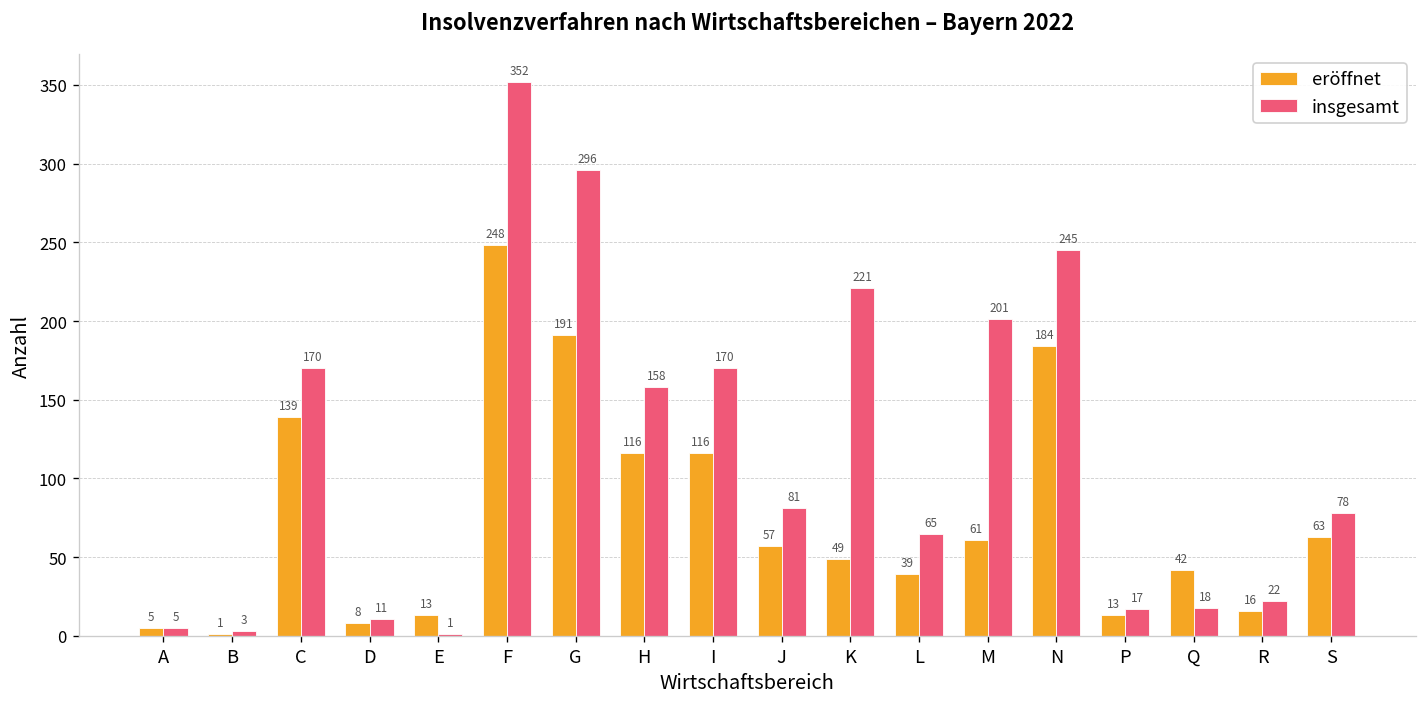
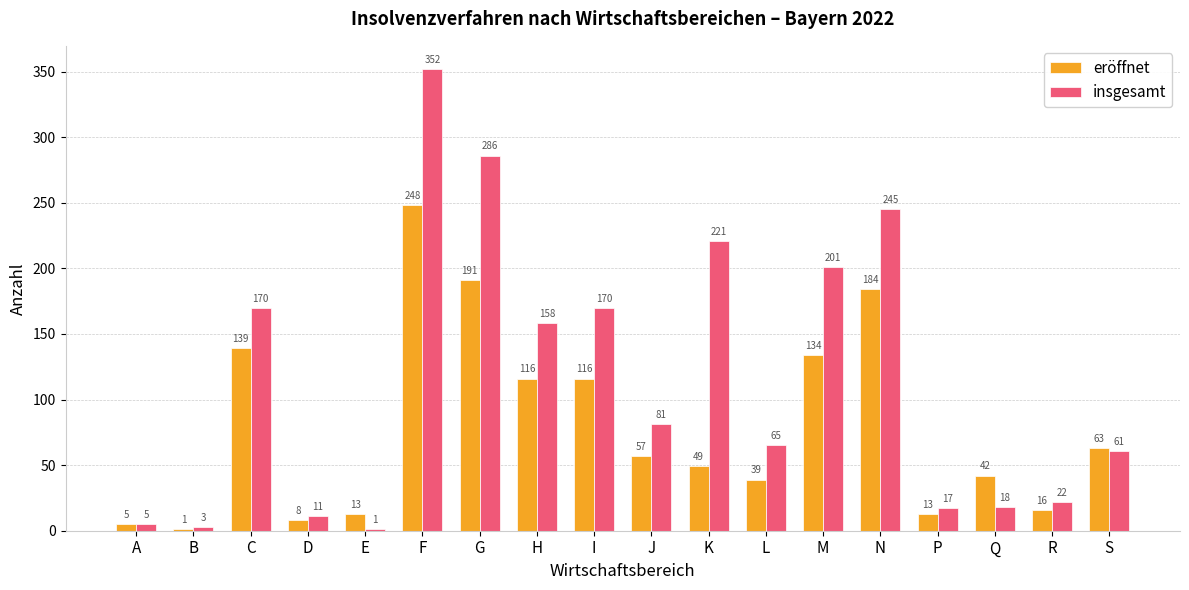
insgesamt, G: 296 -> 286
eröffnet, M: 61 -> 134
insgesamt, S: 78 -> 61
